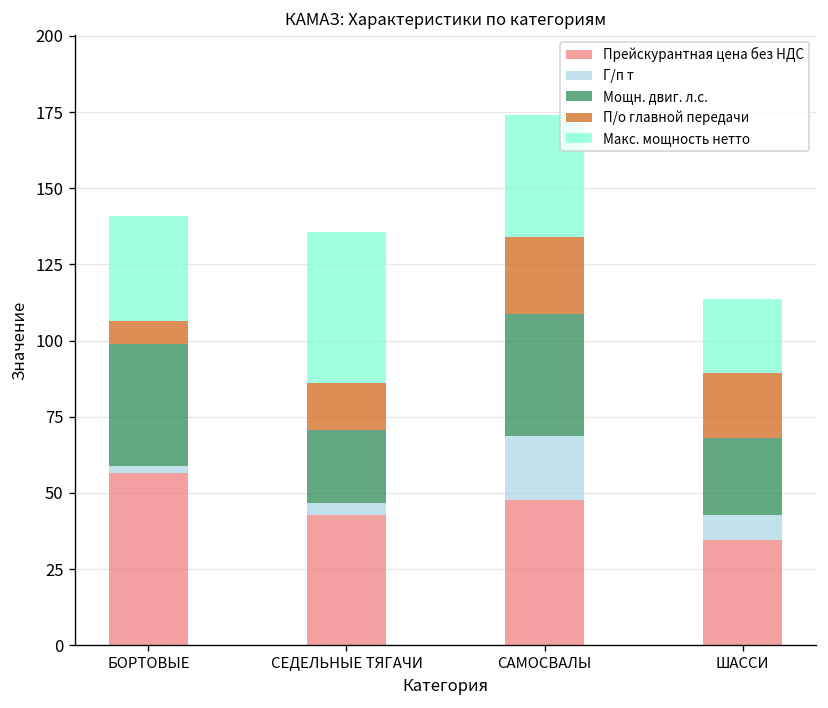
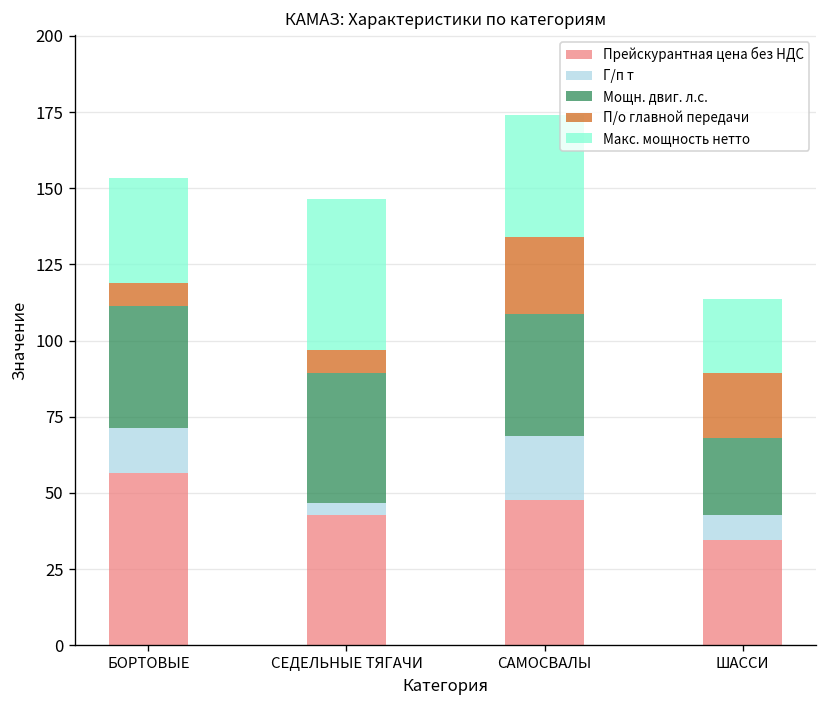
Г/п т, БОРТОВЫЕ: 2 -> 15
Мощн. двиг. л.с., СЕДЕЛЬНЫЕ ТЯГАЧИ: 24 -> 43
П/о главной передачи, СЕДЕЛЬНЫЕ ТЯГАЧИ: 15 -> 8
